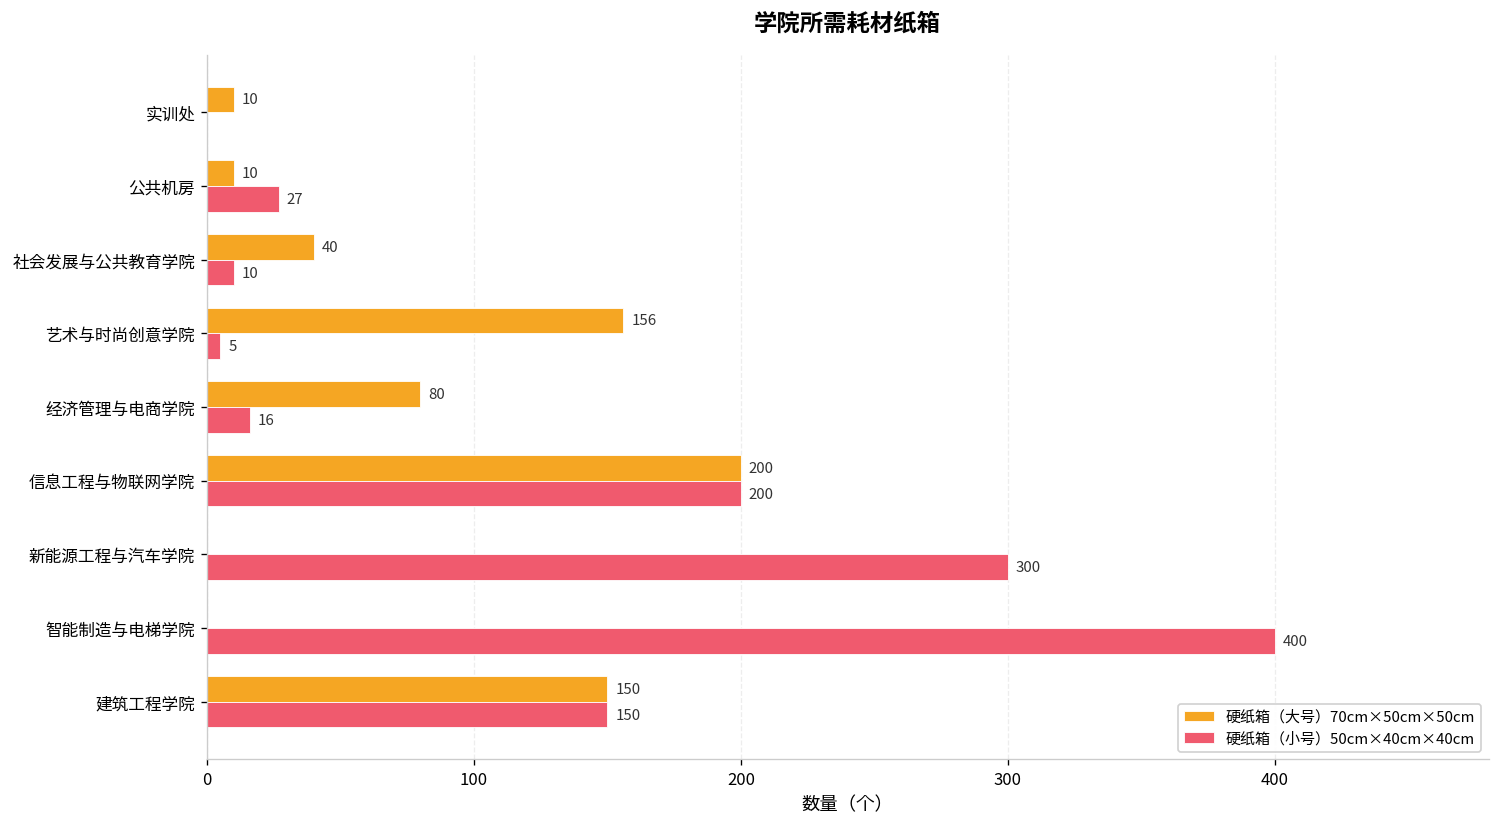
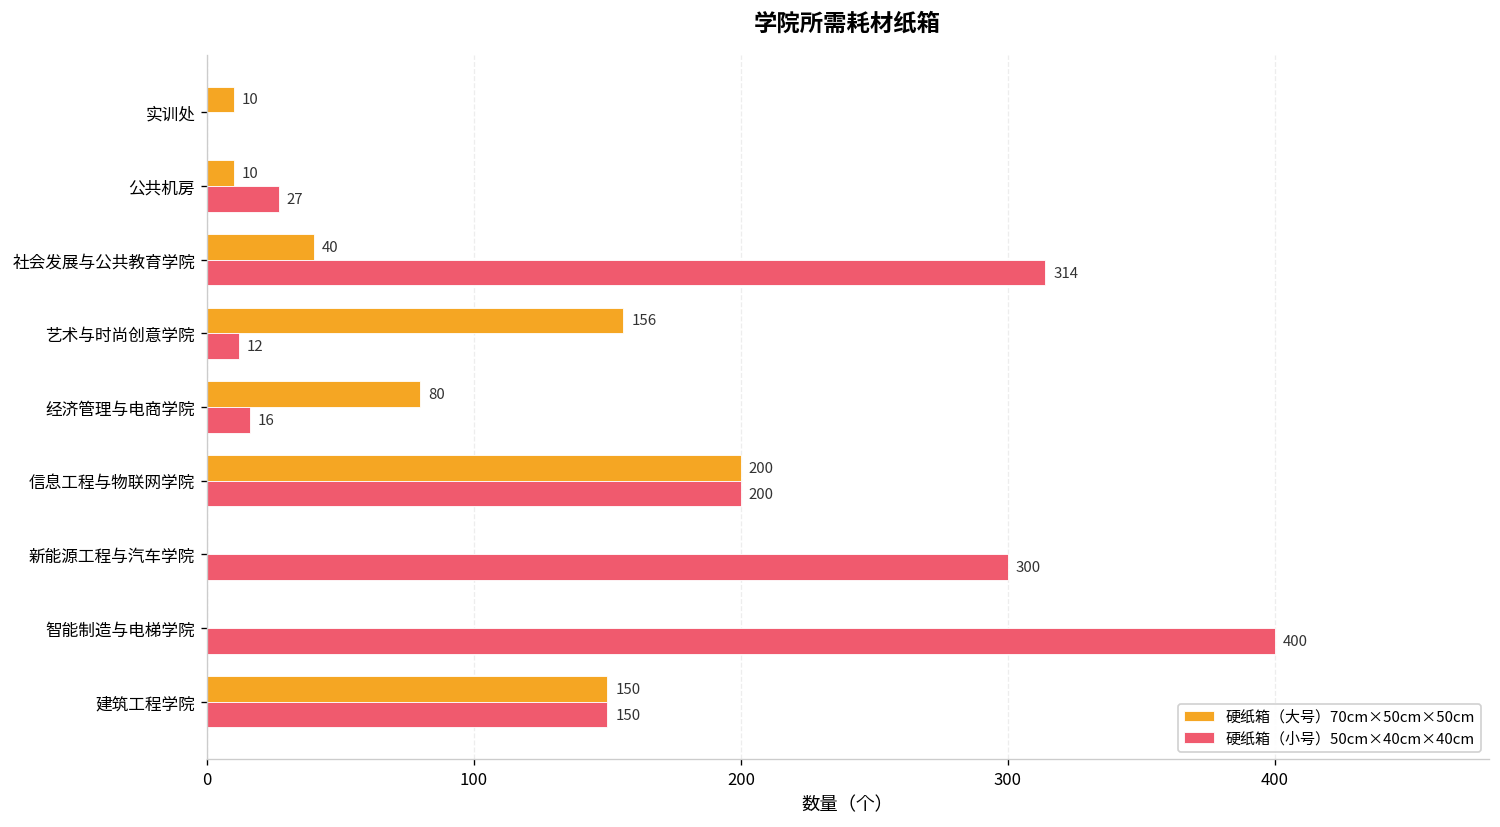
硬纸箱（小号）50cm×40cm×40cm, 社会发展与公共教育学院: 10 -> 314
硬纸箱（小号）50cm×40cm×40cm, 艺术与时尚创意学院: 5 -> 12
